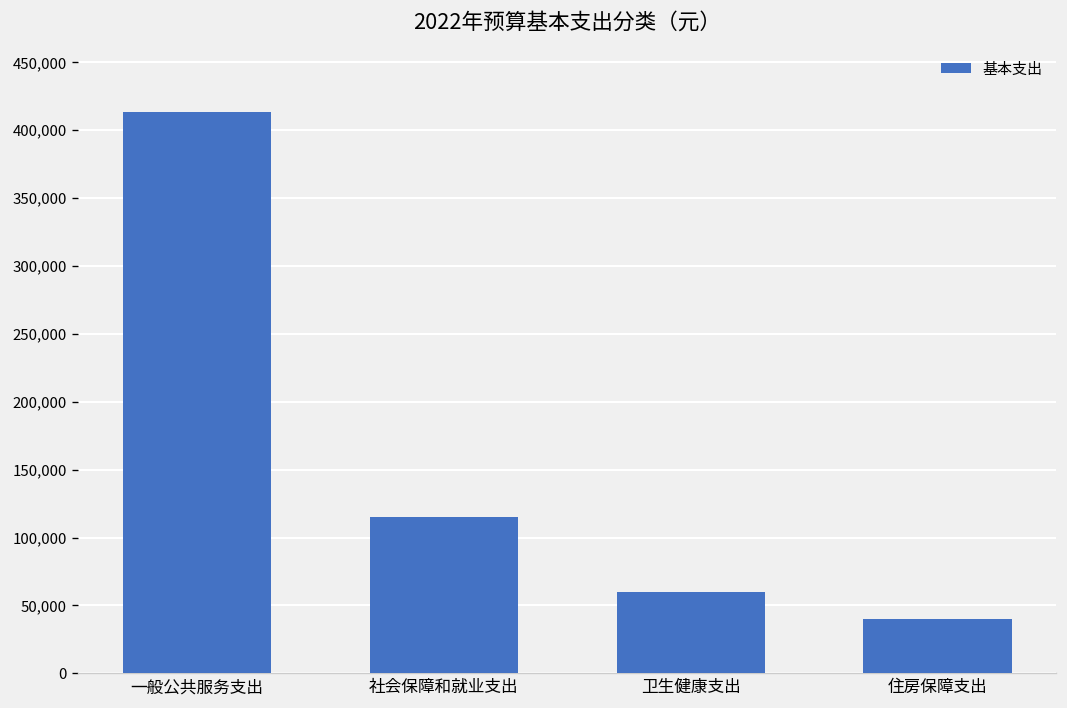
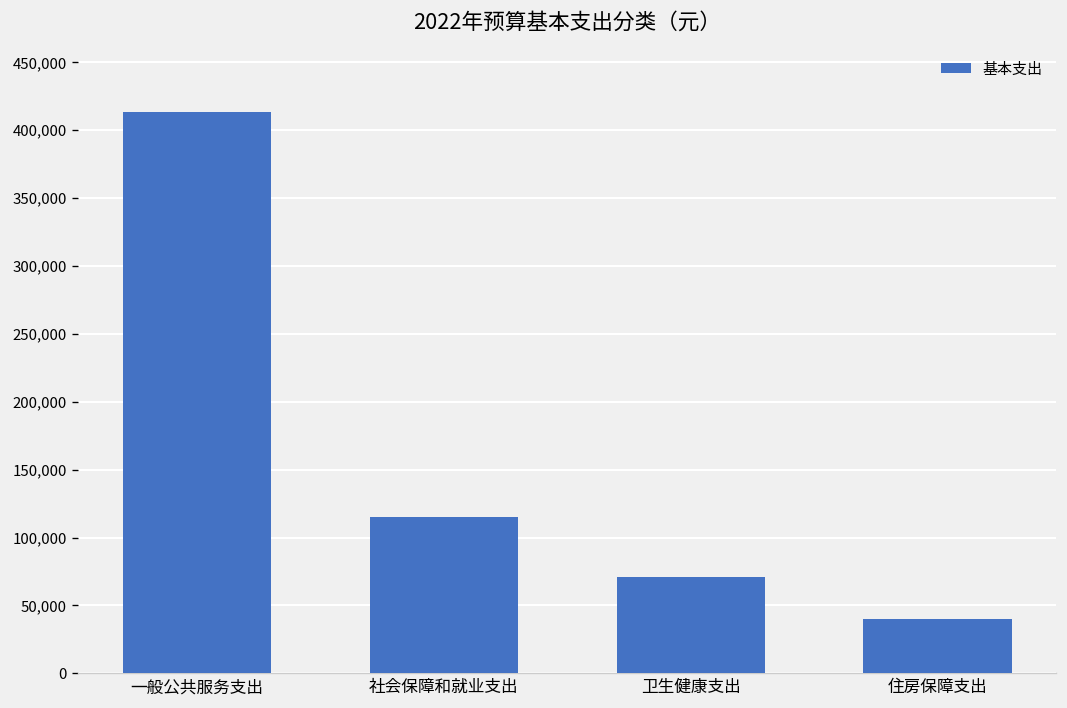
卫生健康支出: 60,000 -> 71,000
